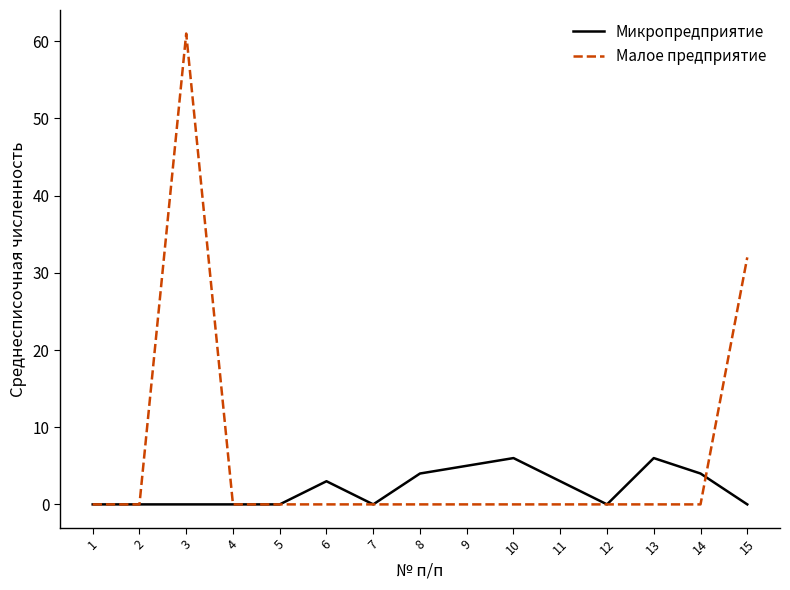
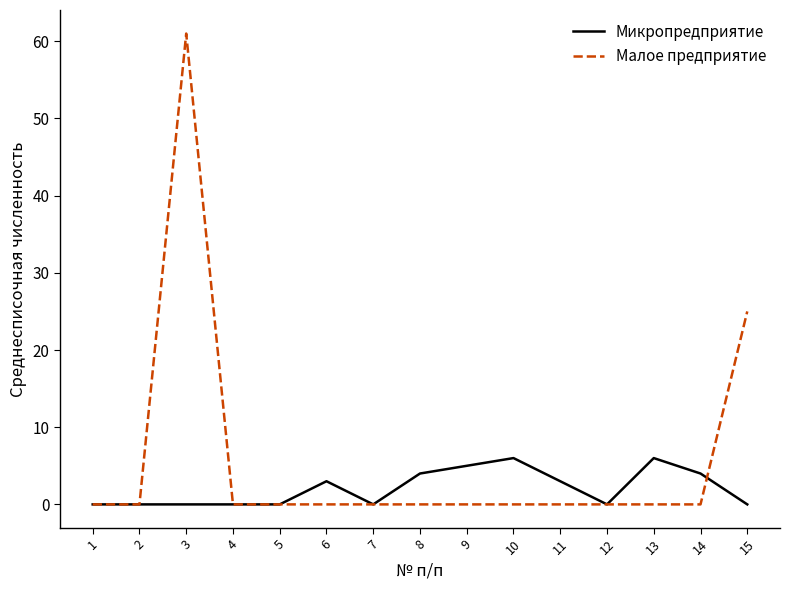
Малое предприятие, 15: 32 -> 25
